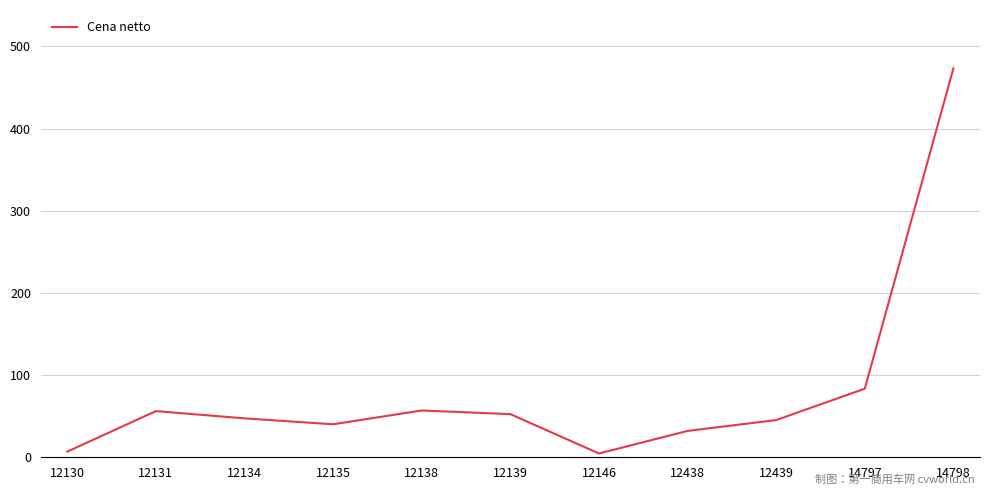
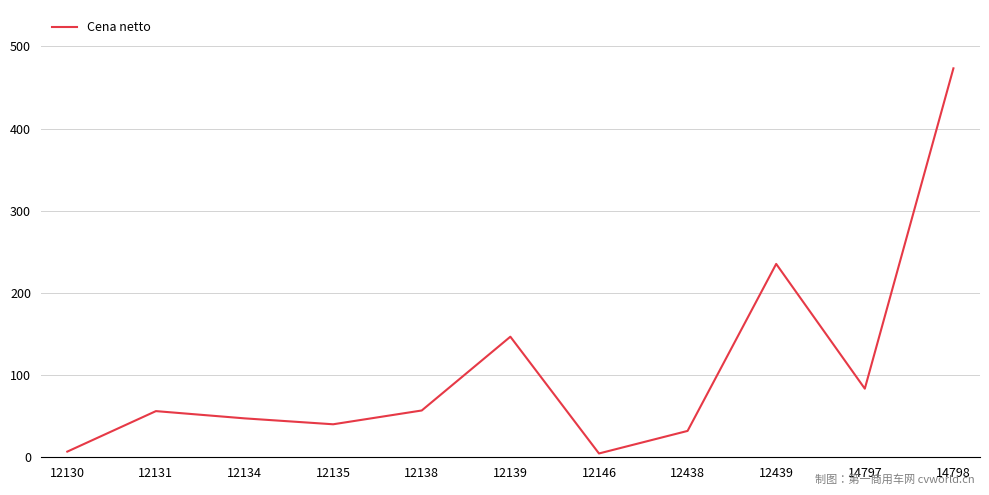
12139: 50 -> 150
12439: 50 -> 240
